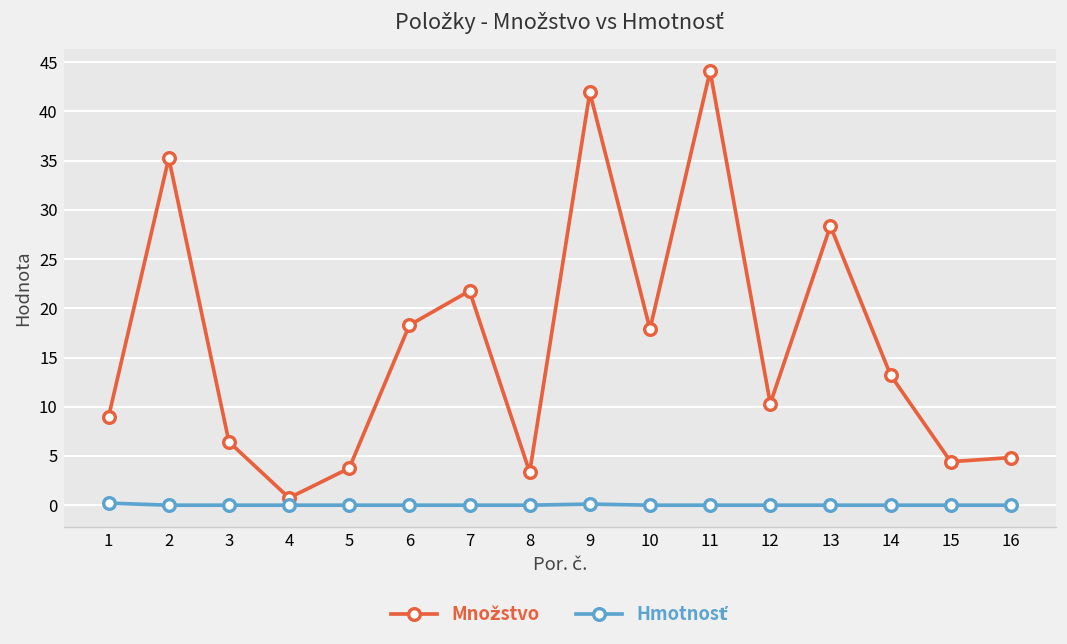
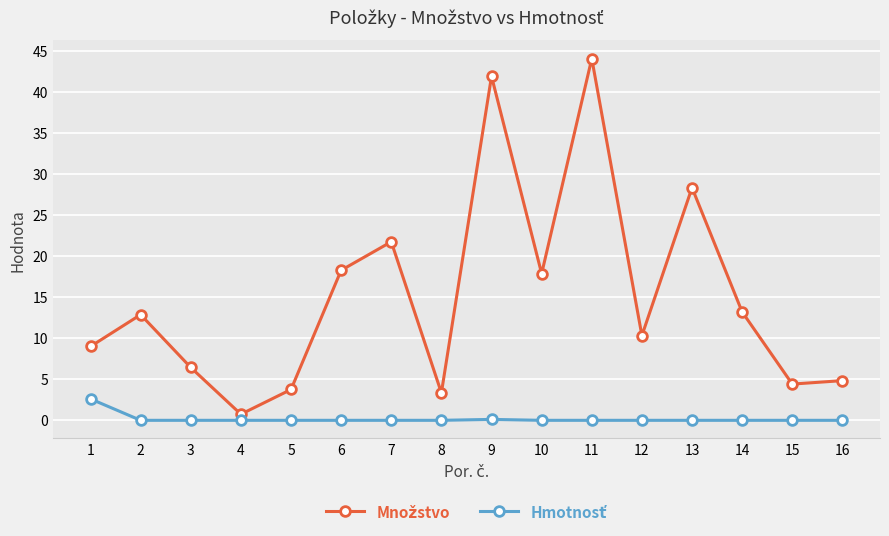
Hmotnosť, 1: 0 -> 3
Množstvo, 2: 35 -> 13
